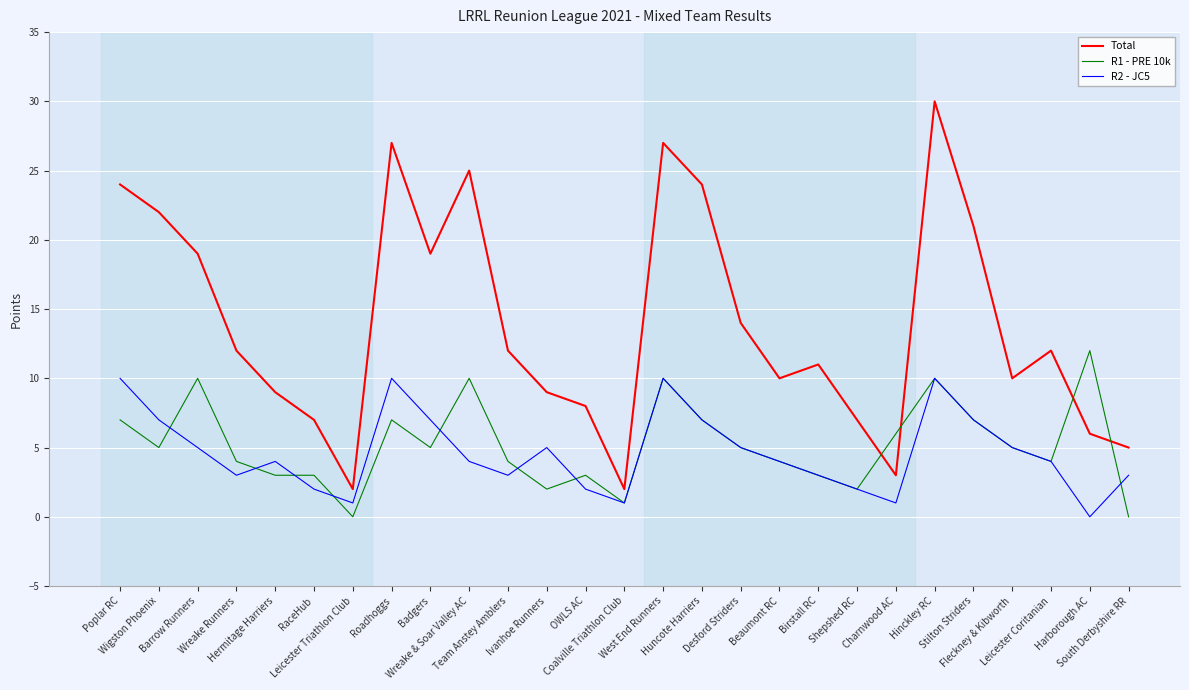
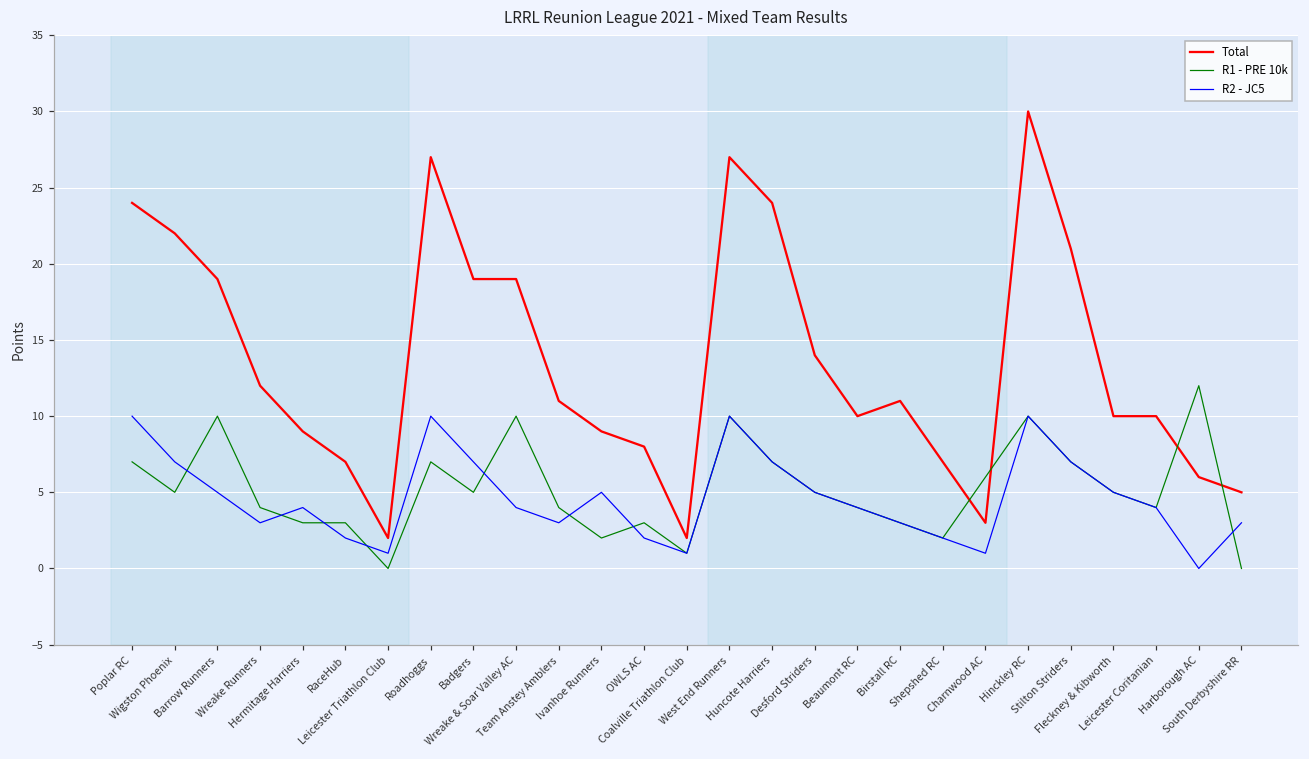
Total, Wreake & Soar Valley AC: 25 -> 19
Total, Team Anstey Amblers: 12 -> 11
Total, Leicester Coritanian: 12 -> 10
